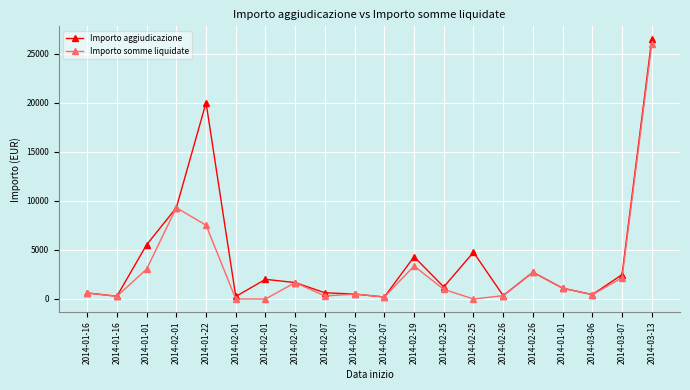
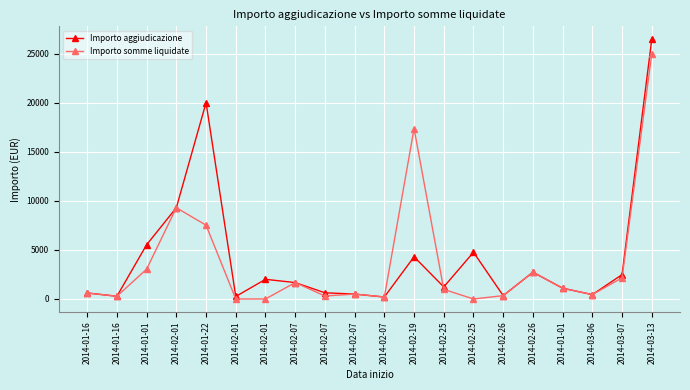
Importo somme liquidate, 2014-02-19: 3000 -> 17000
Importo somme liquidate, 2014-03-13: 26000 -> 25000
